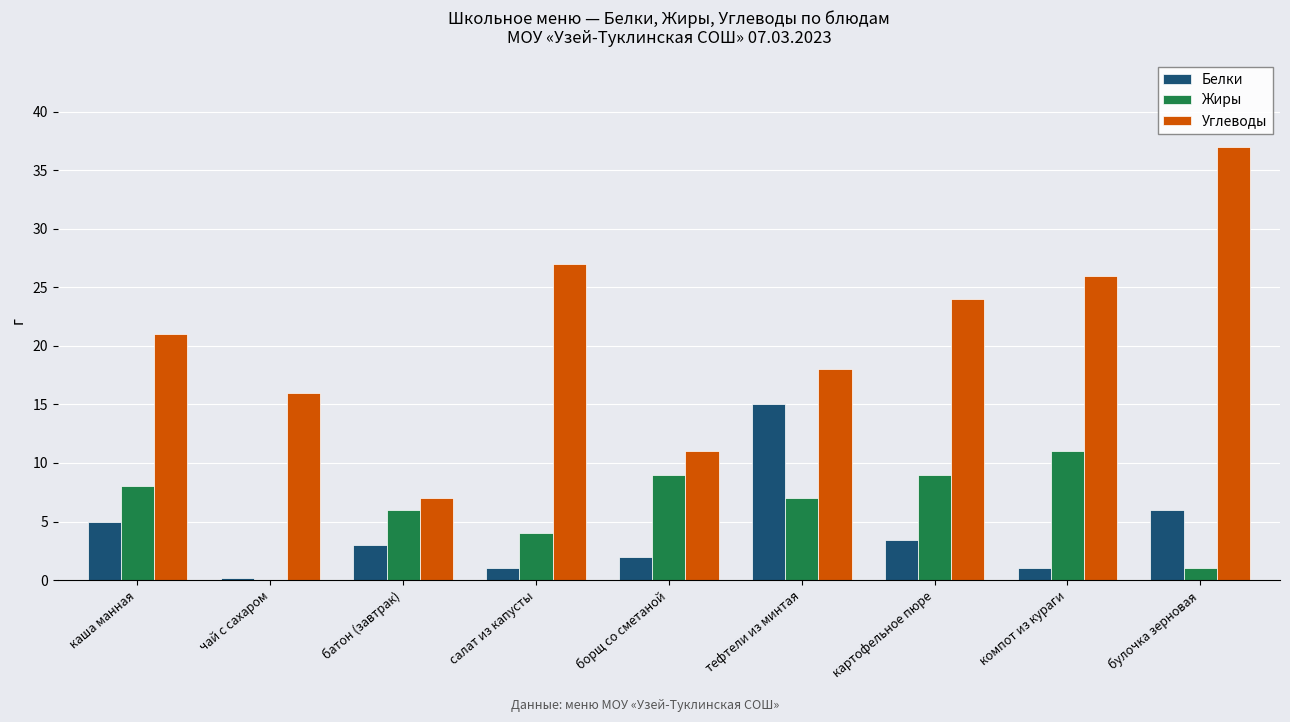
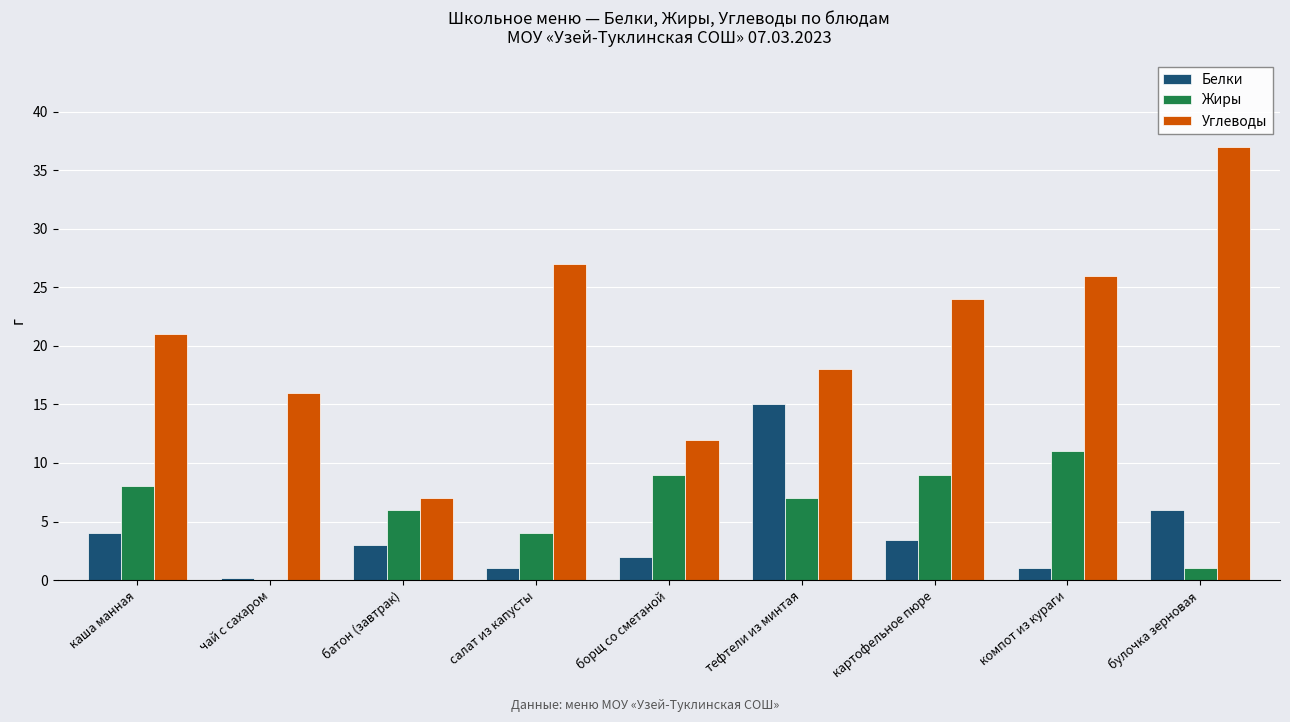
Белки, каша манная: 5 -> 4
Углеводы, борщ со сметаной: 11 -> 12
